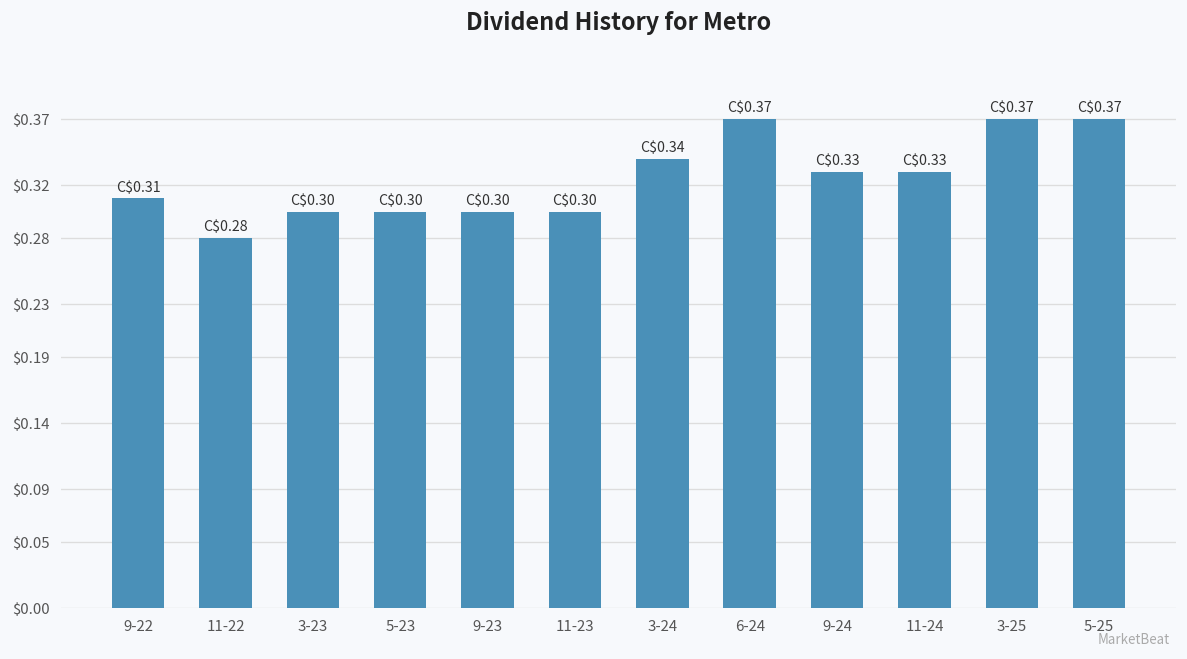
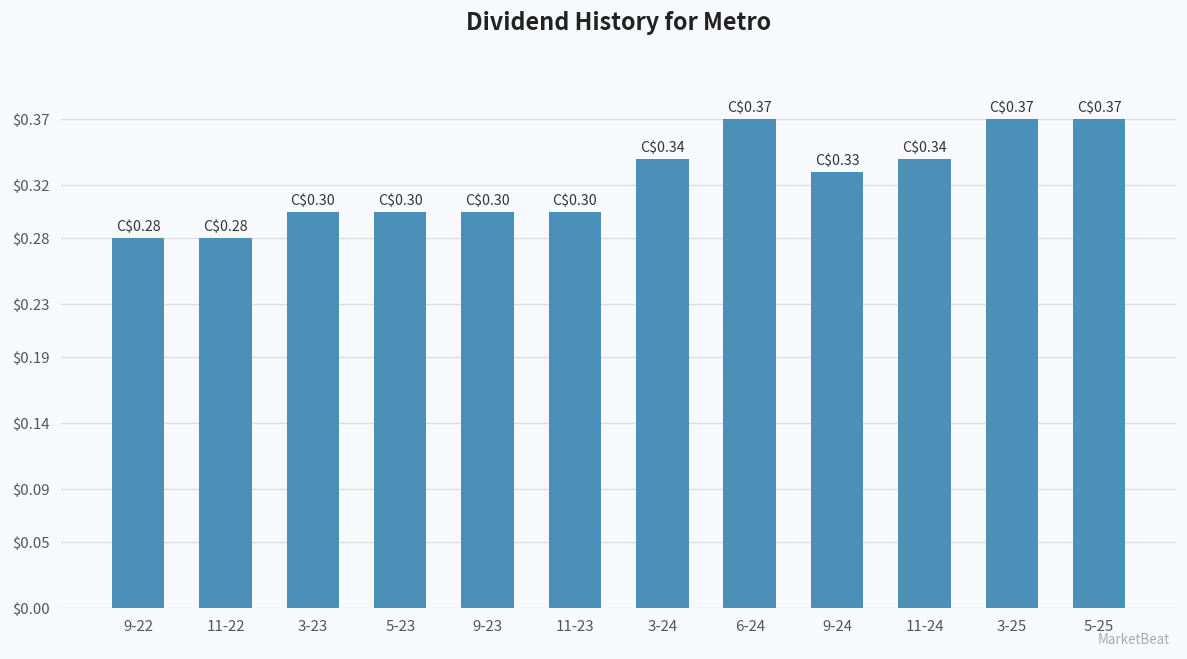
9-22: $0.31 -> $0.28
11-24: $0.33 -> $0.34
